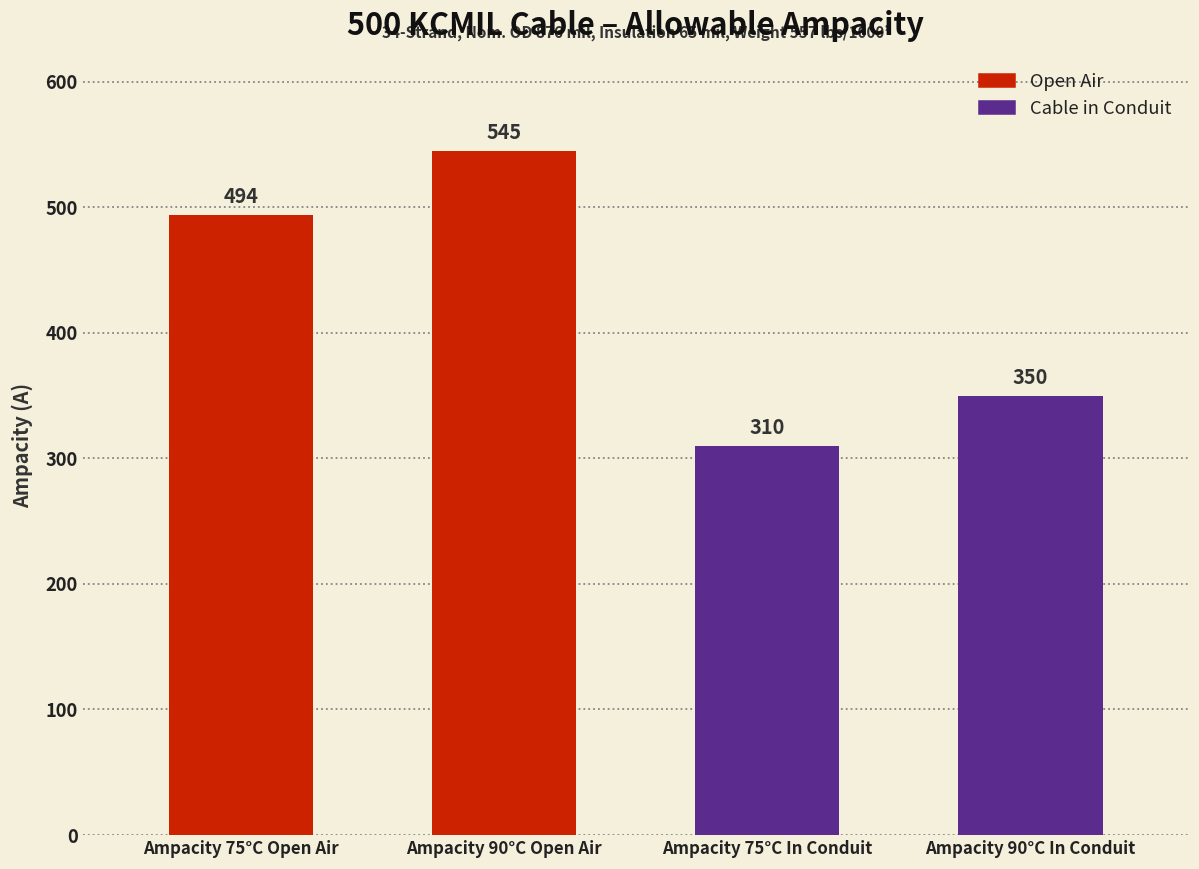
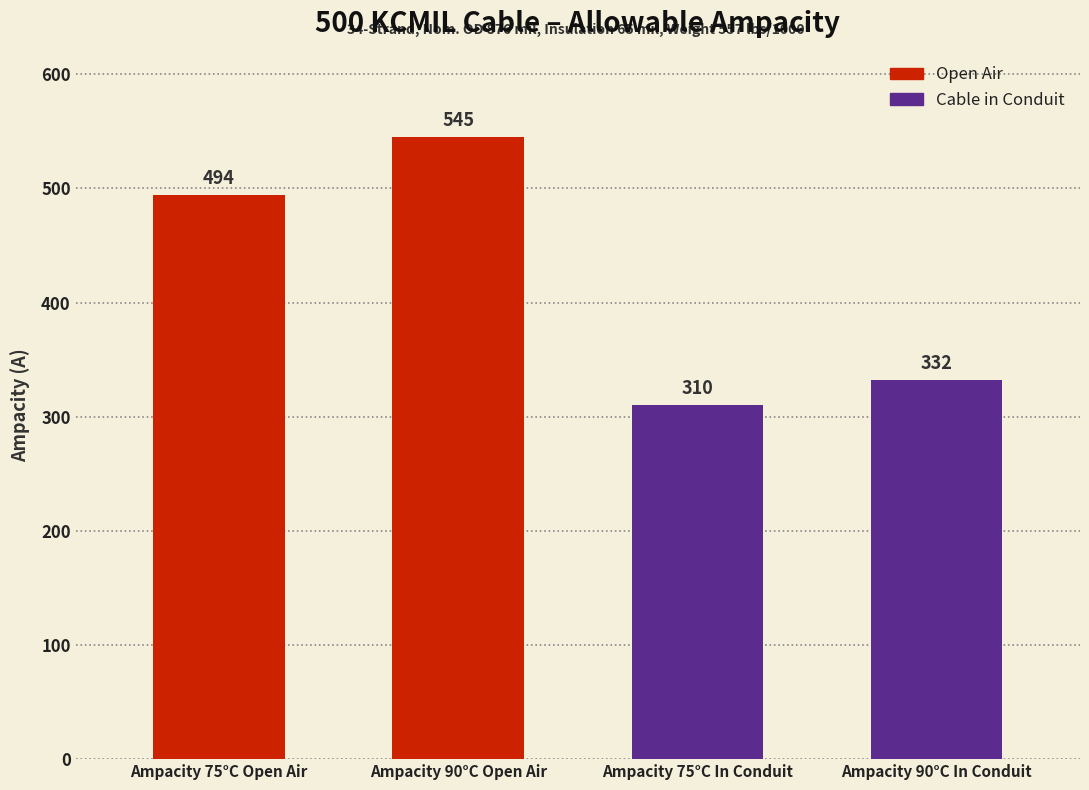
Ampacity 90°C In Conduit: 350 -> 332
